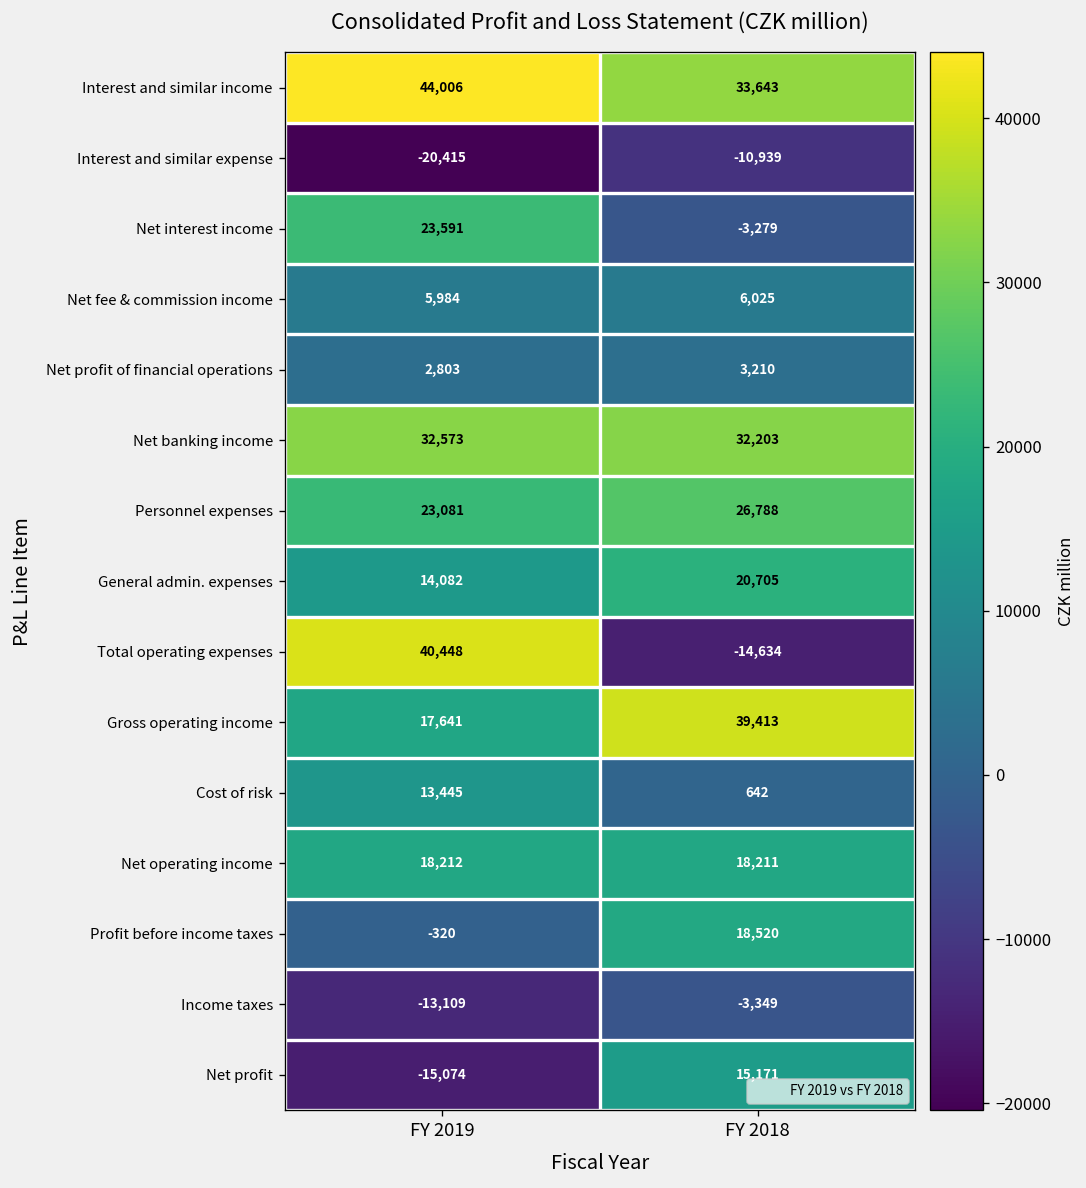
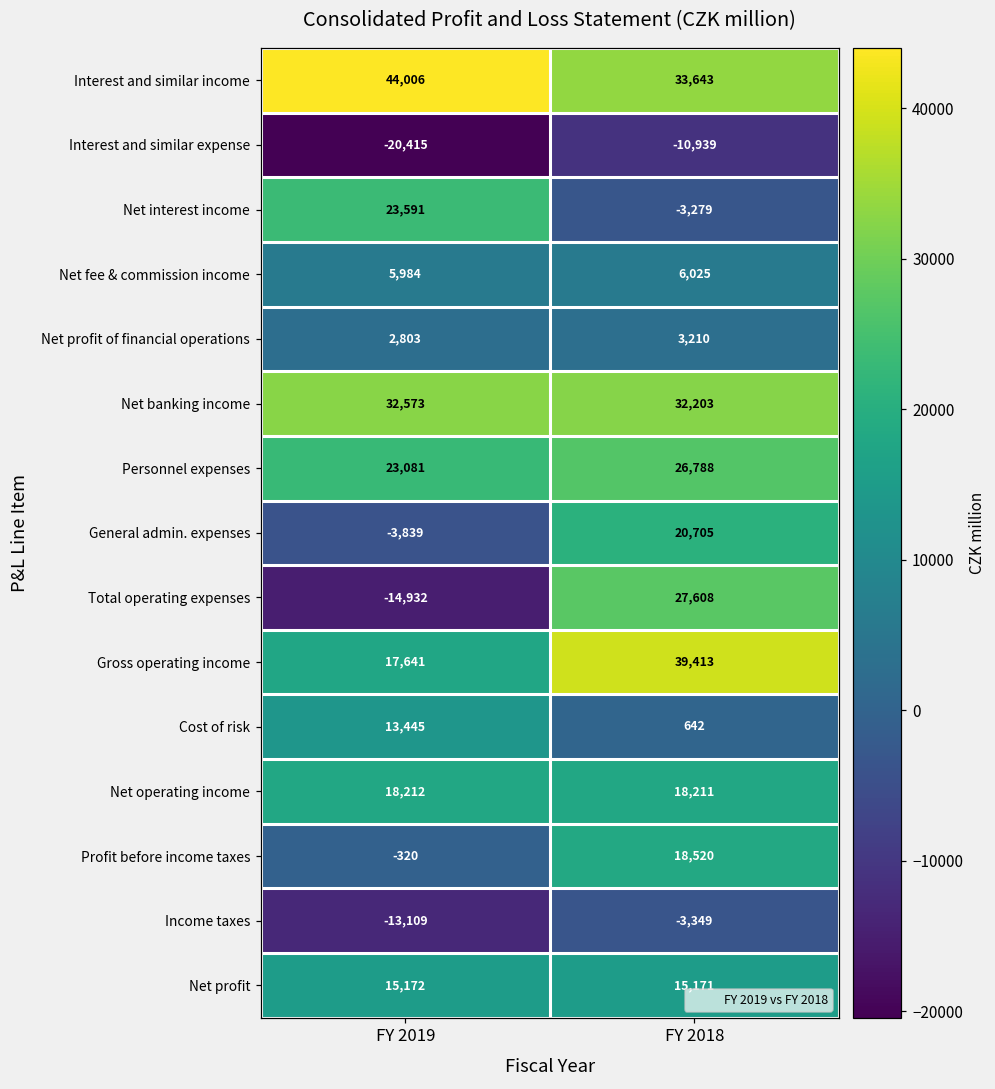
General admin. expenses, FY 2019: 14,082 -> -3,839
Total operating expenses, FY 2019: 40,448 -> -14,932
Total operating expenses, FY 2018: -14,634 -> 27,608
Net profit, FY 2019: -15,074 -> 15,172
